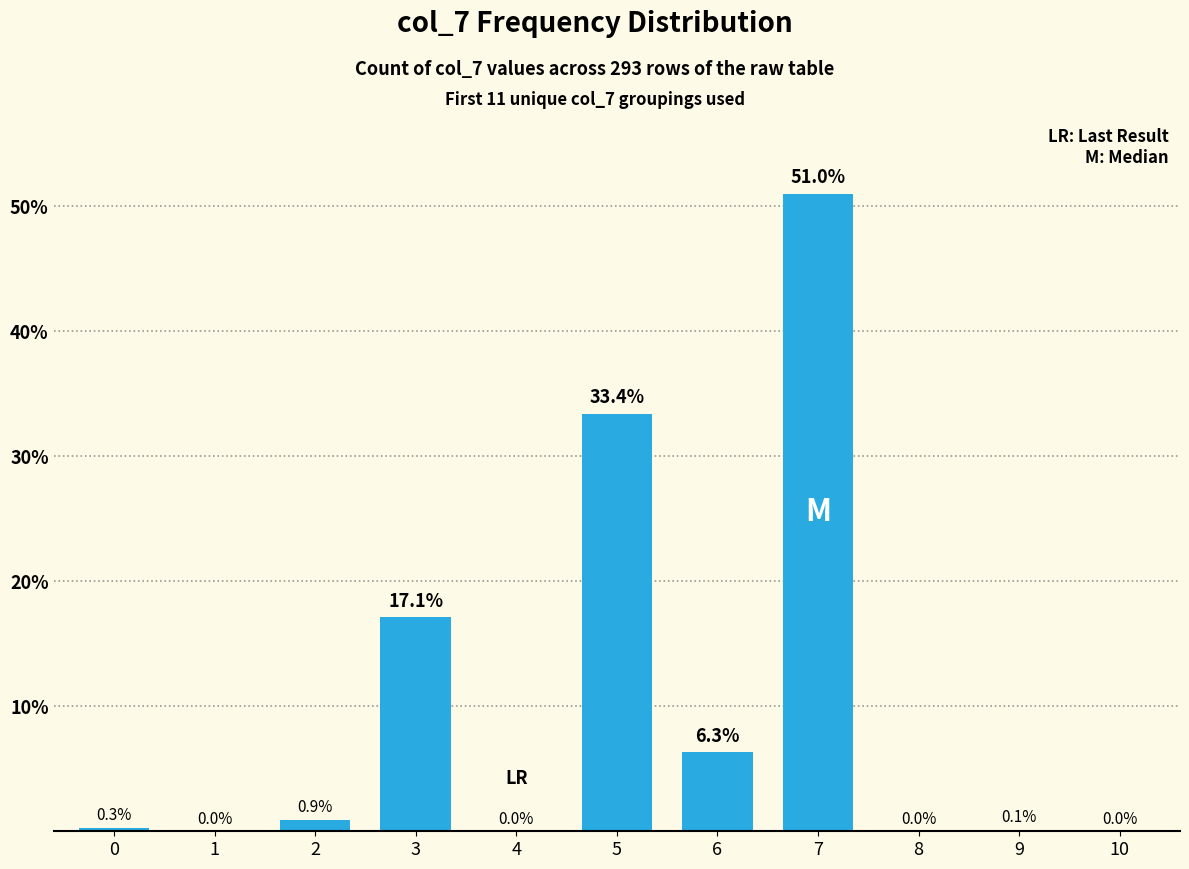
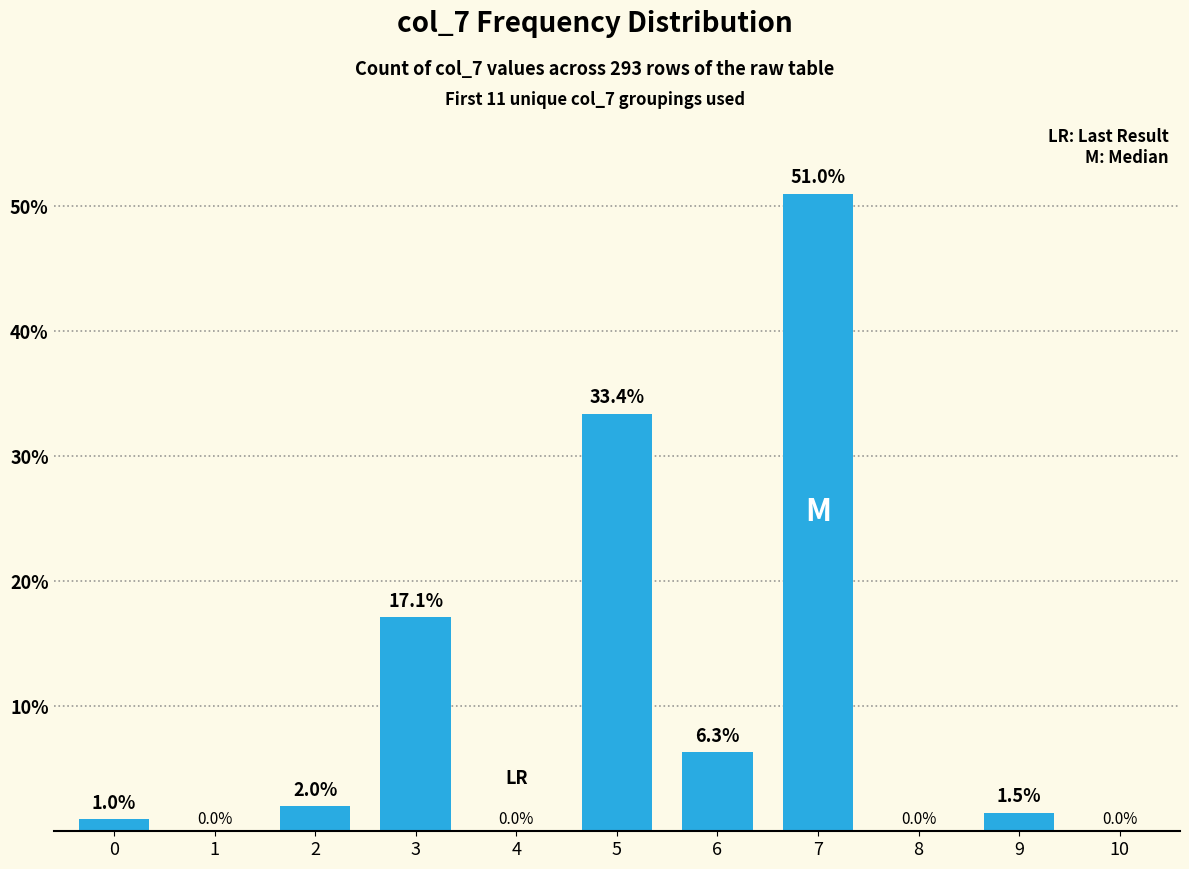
0: 0.3% -> 1.0%
2: 0.9% -> 2.0%
9: 0.1% -> 1.5%
